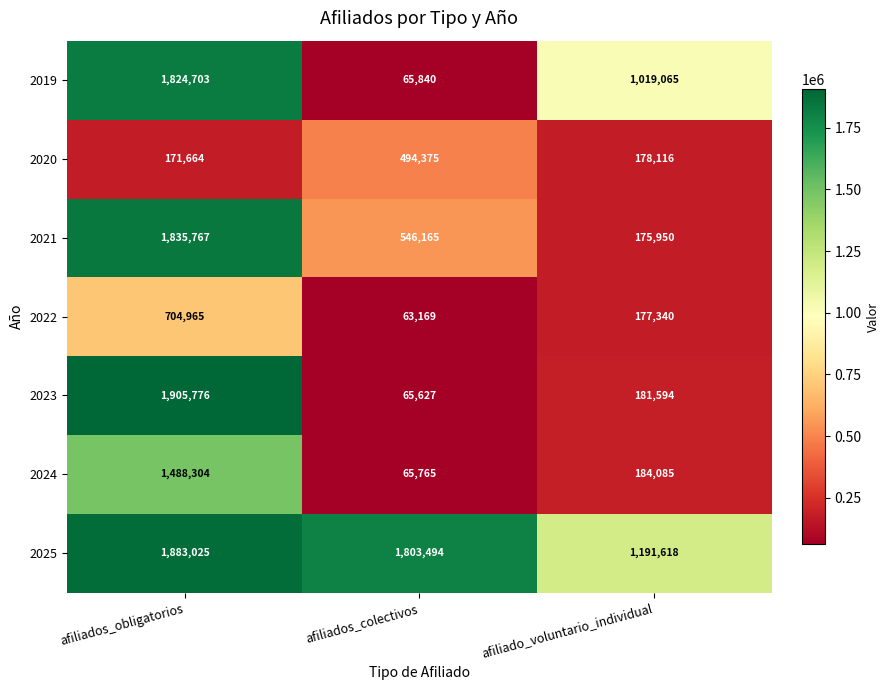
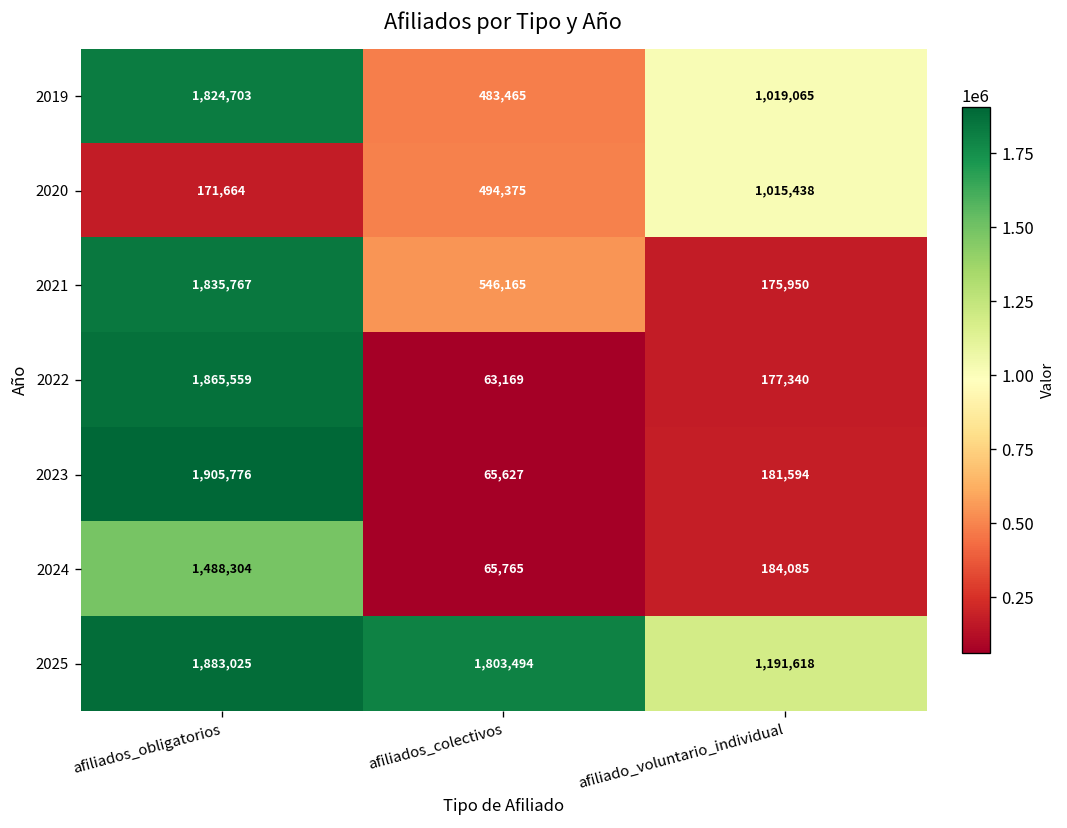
2019, afiliados_colectivos: 65,840 -> 483,465
2020, afiliado_voluntario_individual: 178,116 -> 1,015,438
2022, afiliados_obligatorios: 704,965 -> 1,865,559
